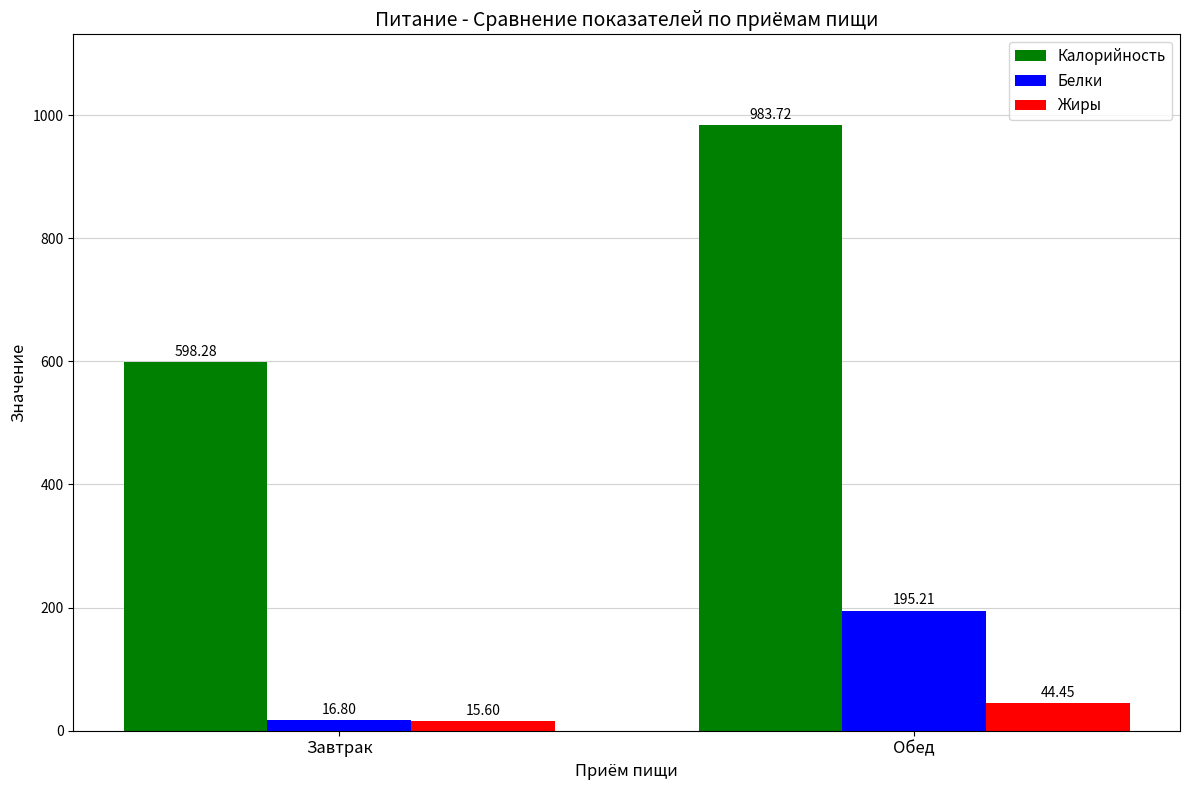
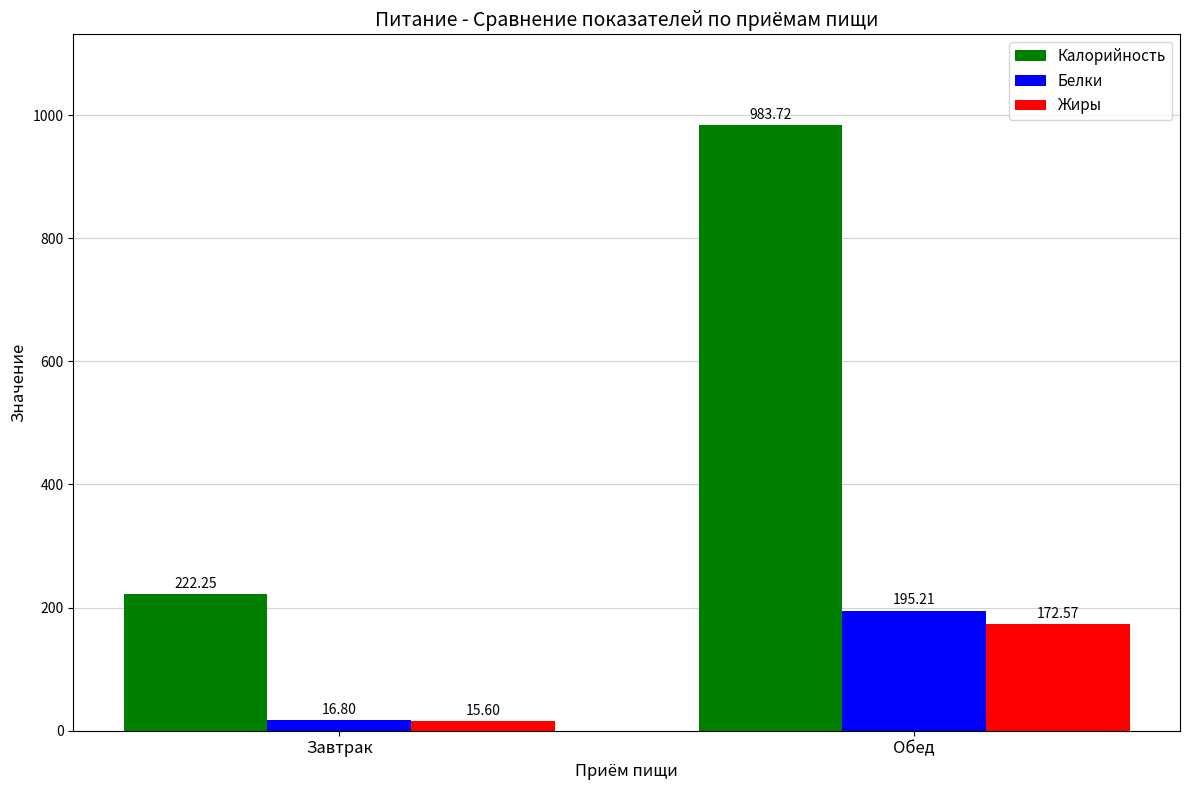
Калорийность, Завтрак: 598.28 -> 222.25
Жиры, Обед: 44.45 -> 172.57
